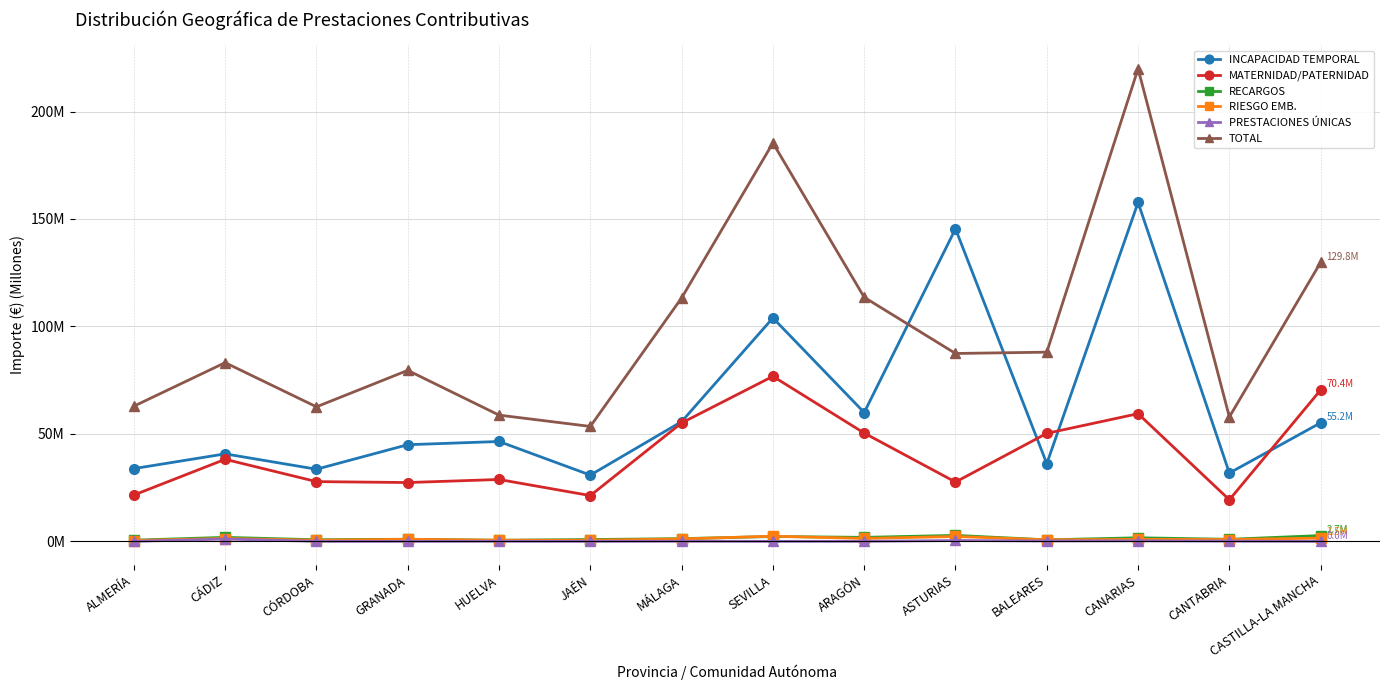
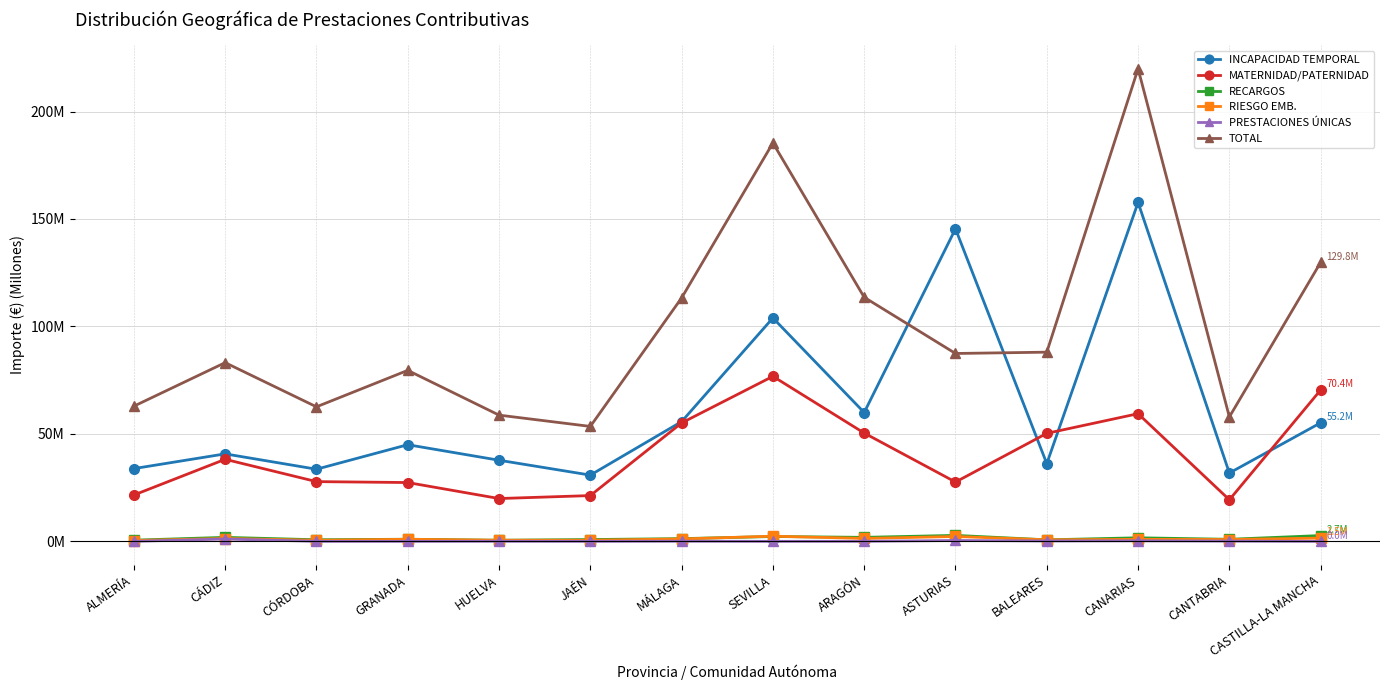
INCAPACIDAD TEMPORAL, HUELVA: 46000000 -> 38000000
MATERNIDAD/PATERNIDAD, HUELVA: 29000000 -> 20000000
